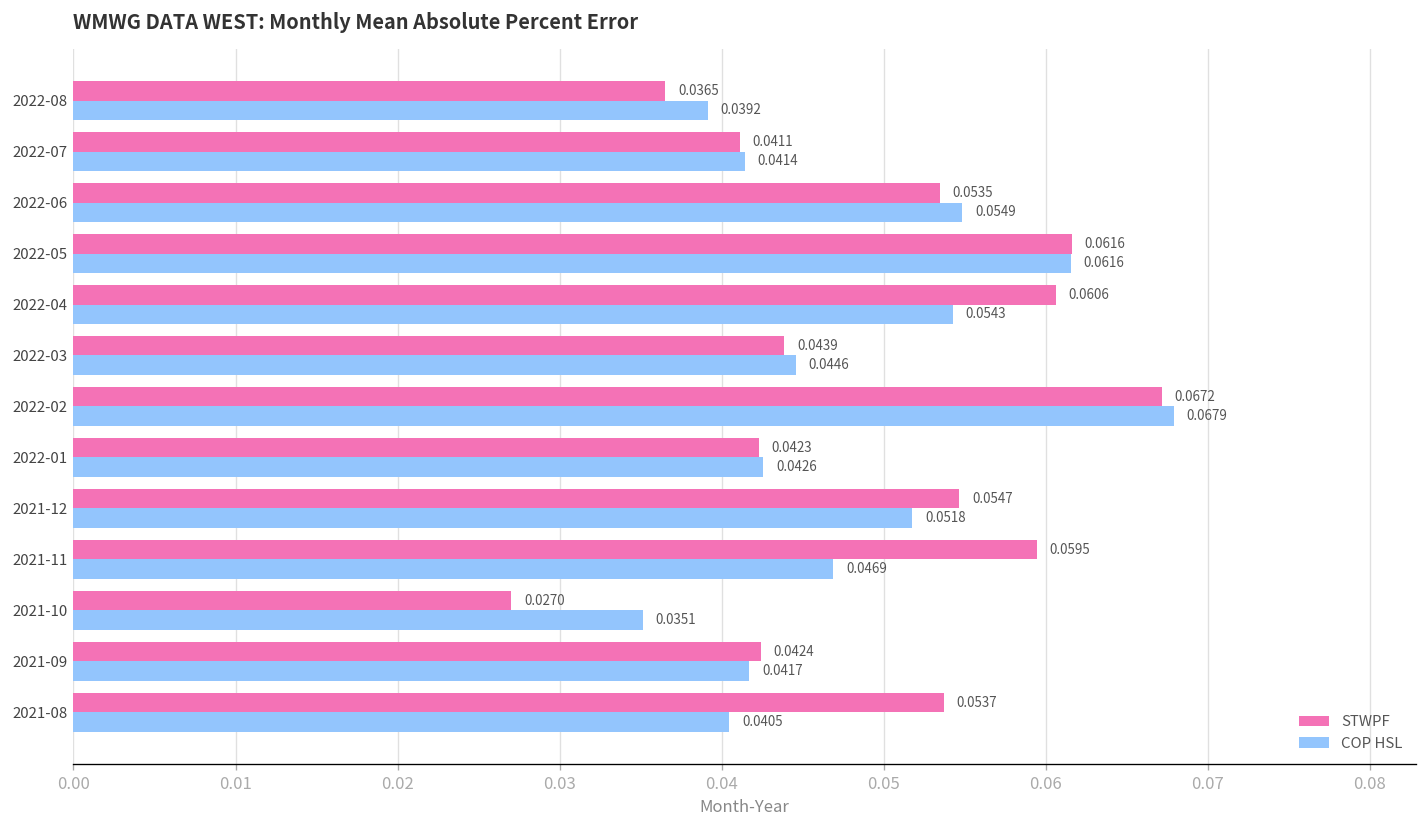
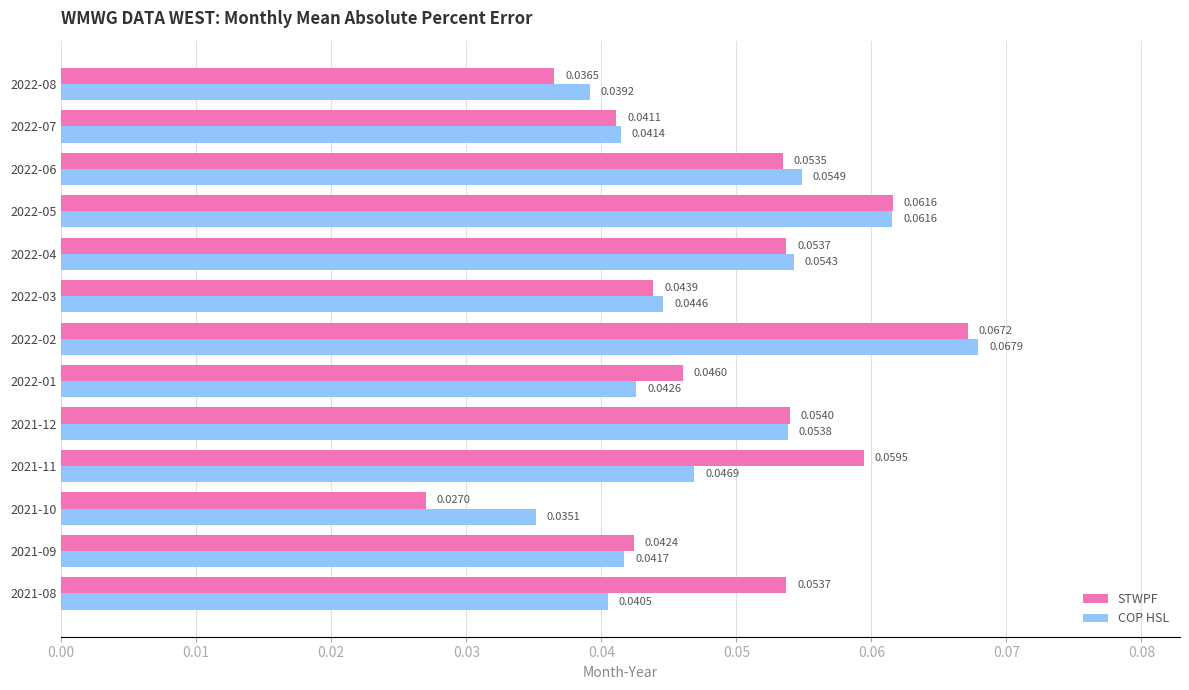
STWPF, 2022-04: 0.0606 -> 0.0537
STWPF, 2022-01: 0.0423 -> 0.0460
STWPF, 2021-12: 0.0547 -> 0.0540
COP HSL, 2021-12: 0.0518 -> 0.0538
